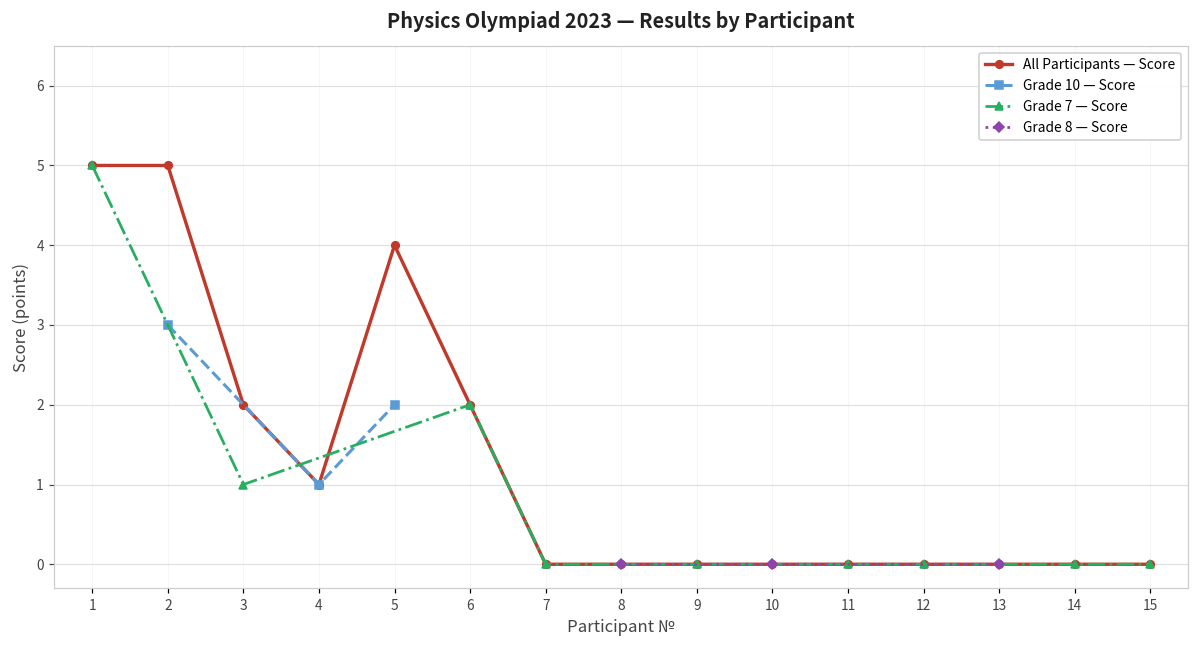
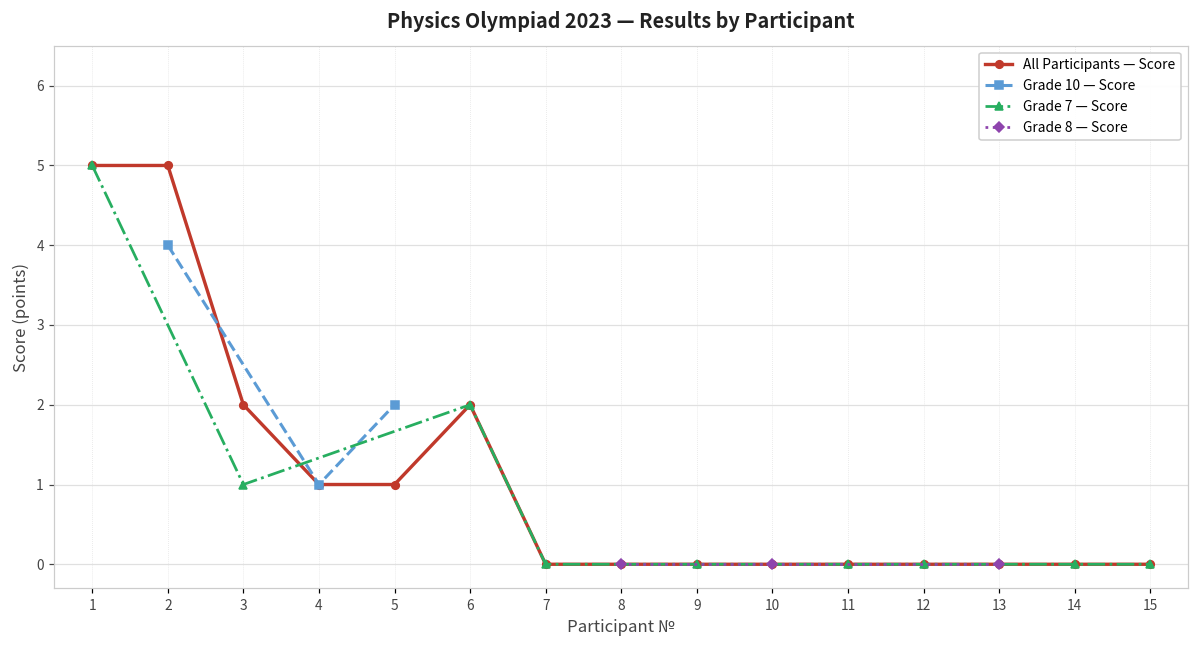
Grade 10 — Score, 2: 3 -> 4
All Participants — Score, 5: 4 -> 1
